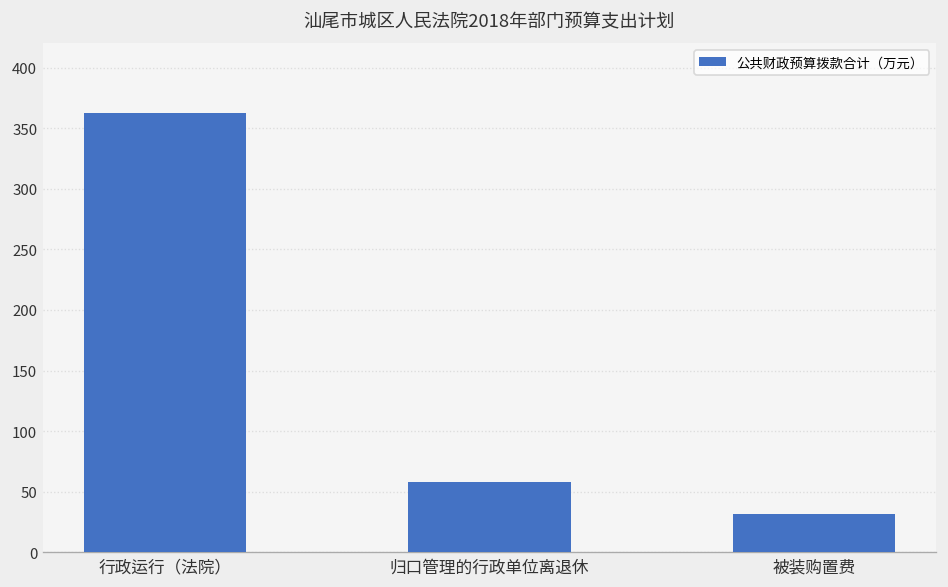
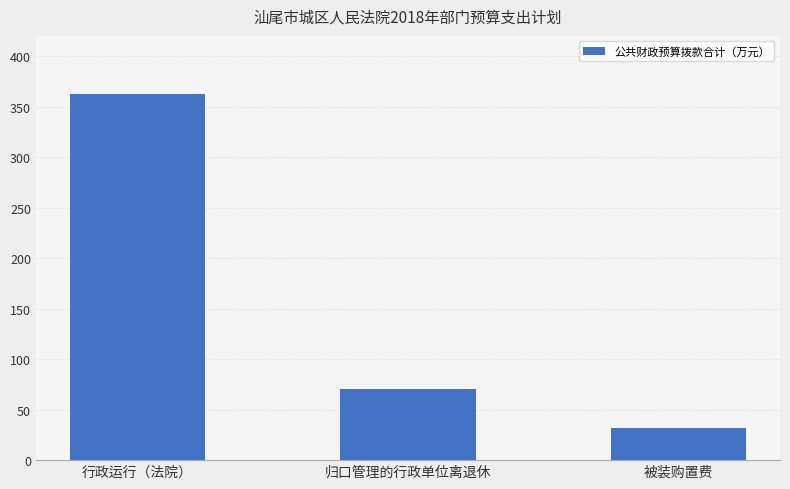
归口管理的行政单位离退休: 58 -> 71
